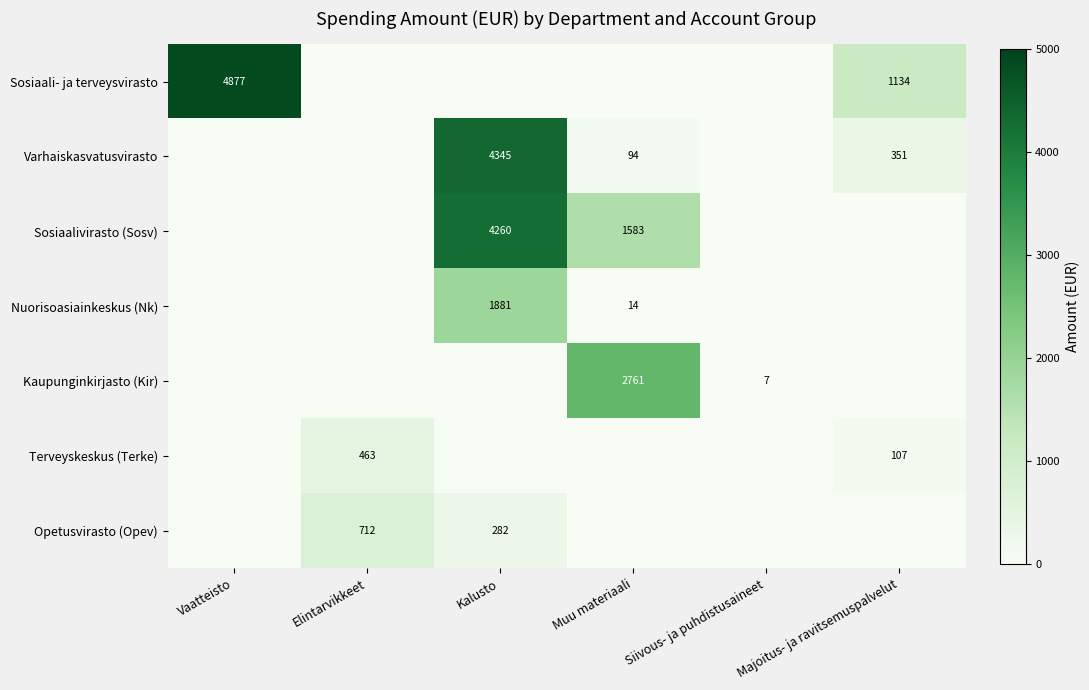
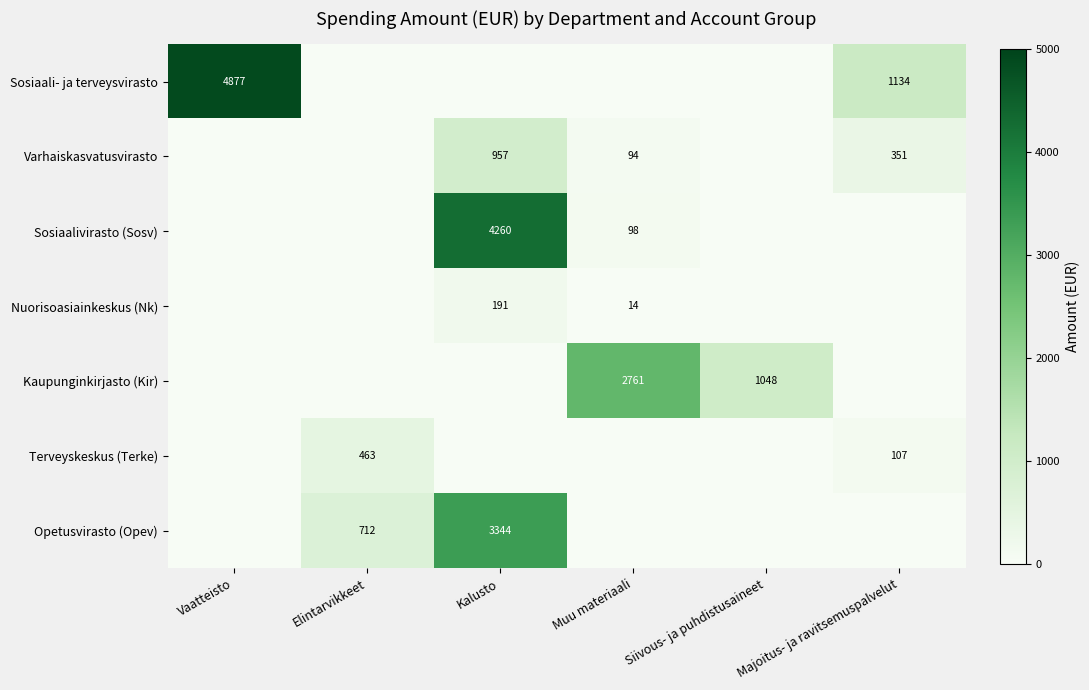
Varhaiskasvatusvirasto, Kalusto: 4345 -> 957
Sosiaalivirasto (Sosv), Muu materiaali: 1583 -> 98
Nuorisoasiainkeskus (Nk), Kalusto: 1881 -> 191
Kaupunginkirjasto (Kir), Siivous- ja puhdistusaineet: 7 -> 1048
Opetusvirasto (Opev), Kalusto: 282 -> 3344
